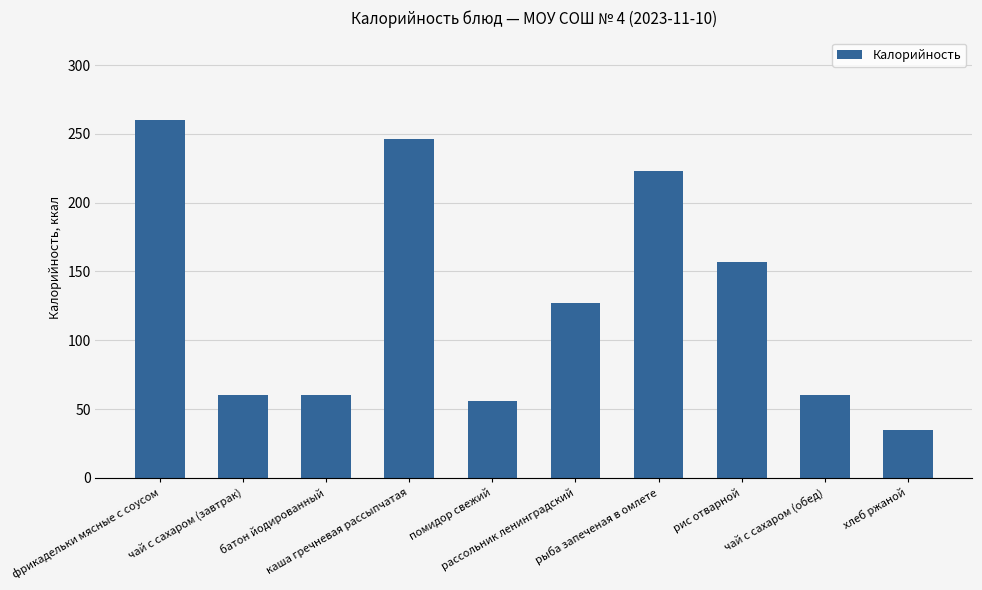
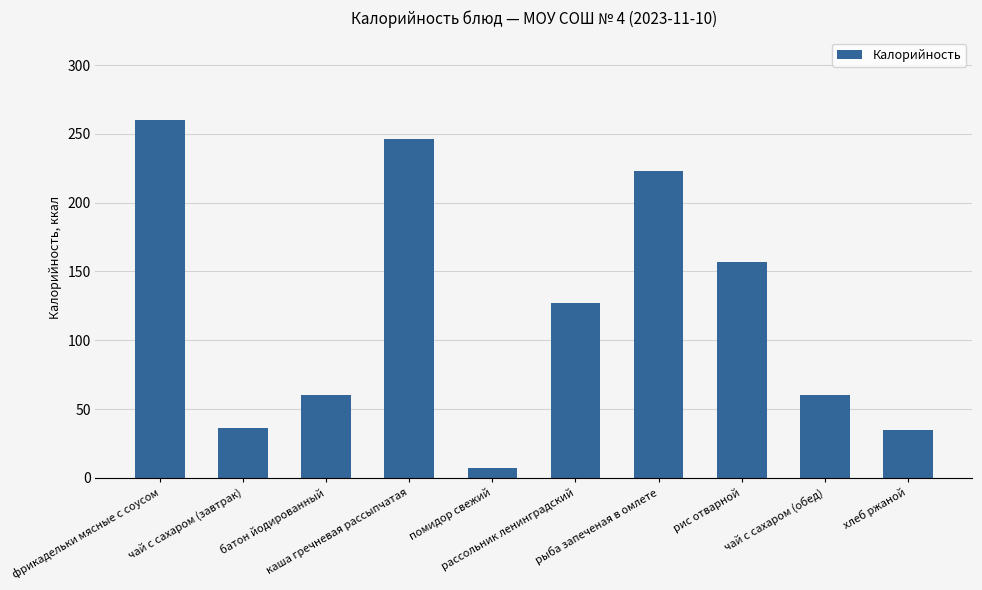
чай с сахаром (завтрак): 60 -> 36
помидор свежий: 56 -> 7
